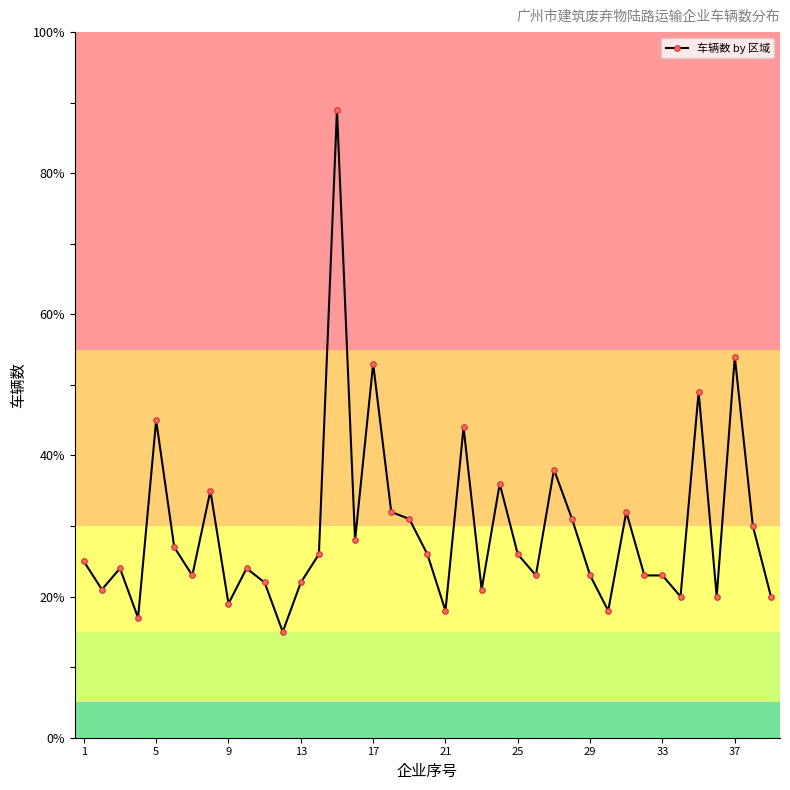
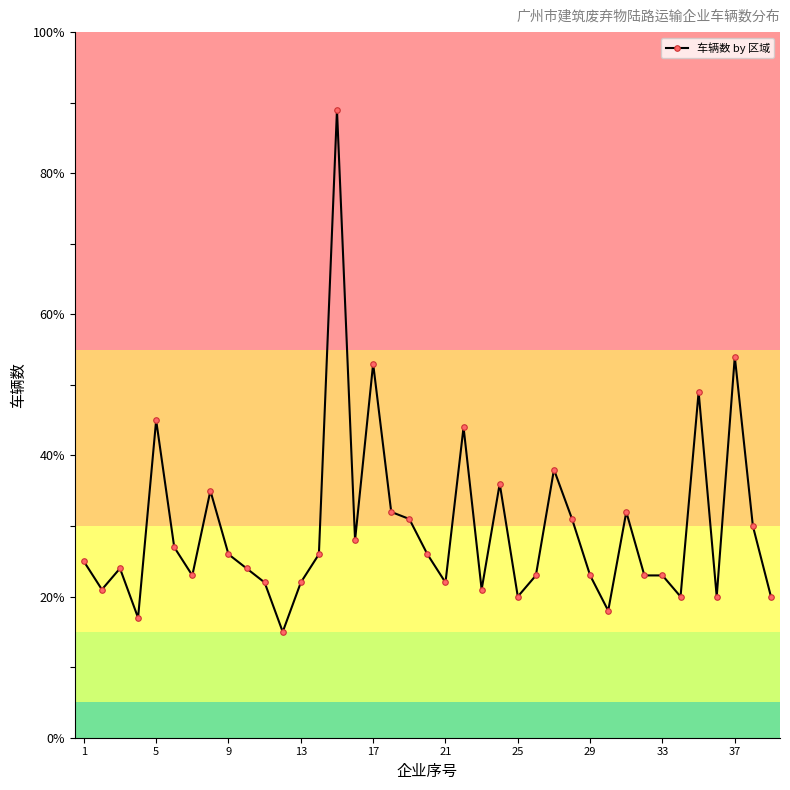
9: 19% -> 26%
21: 18% -> 22%
25: 26% -> 20%
